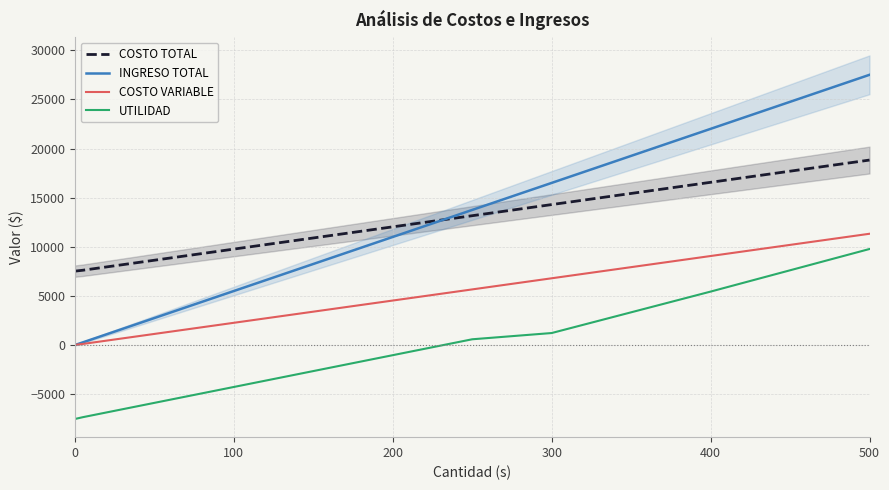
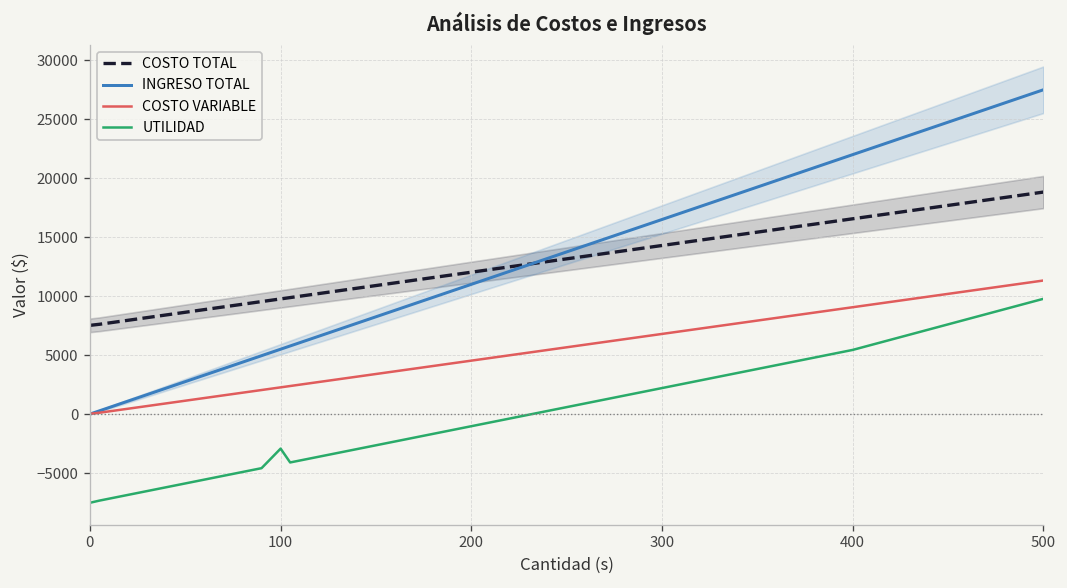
UTILIDAD, 100: -4000 -> -3000
UTILIDAD, 300: 1000 -> 2000
